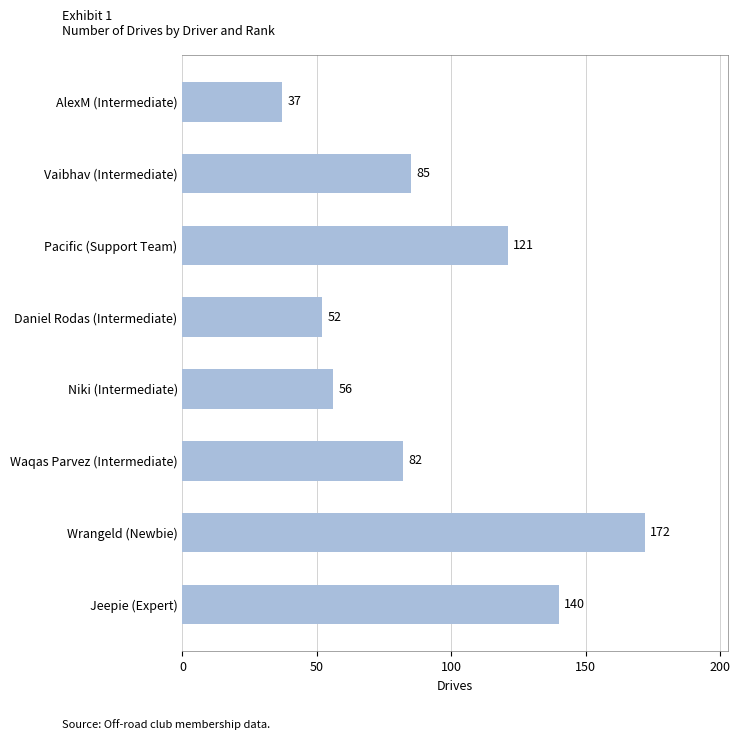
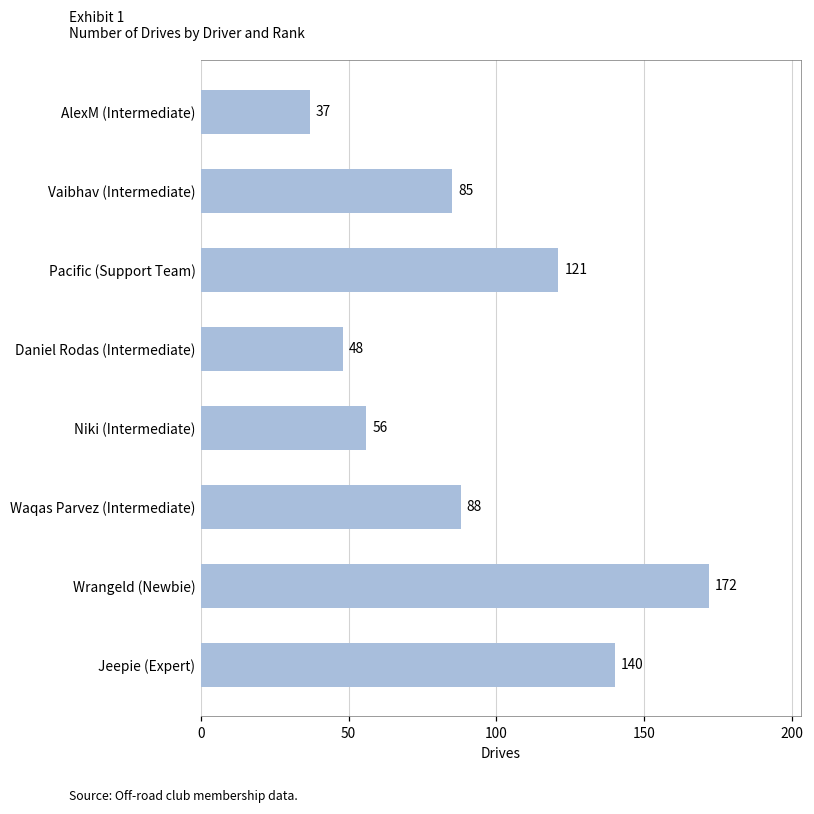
Daniel Rodas (Intermediate): 52 -> 48
Waqas Parvez (Intermediate): 82 -> 88
